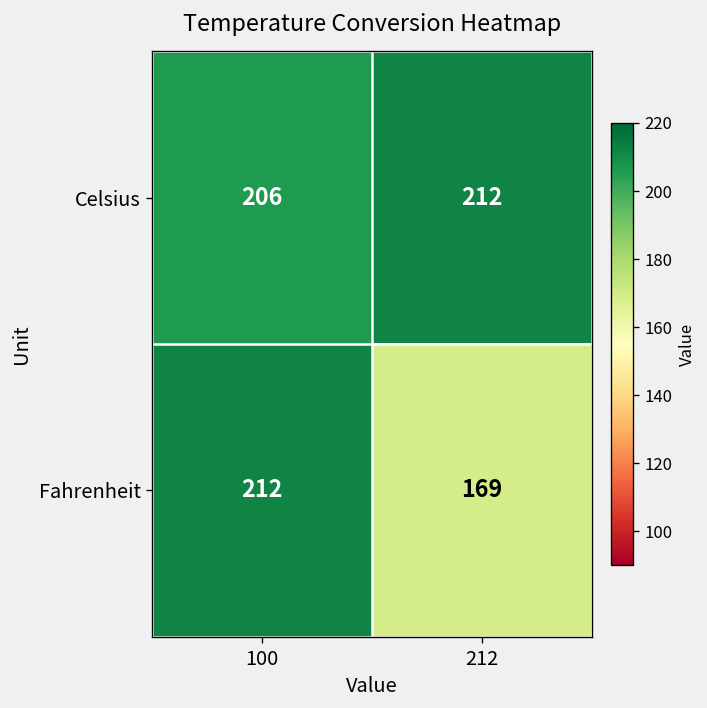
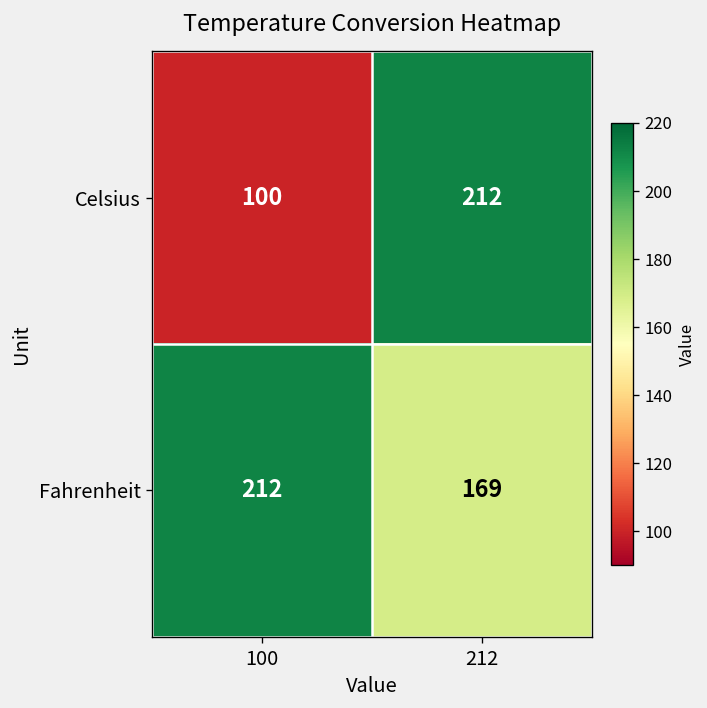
Celsius, 100: 206 -> 100
